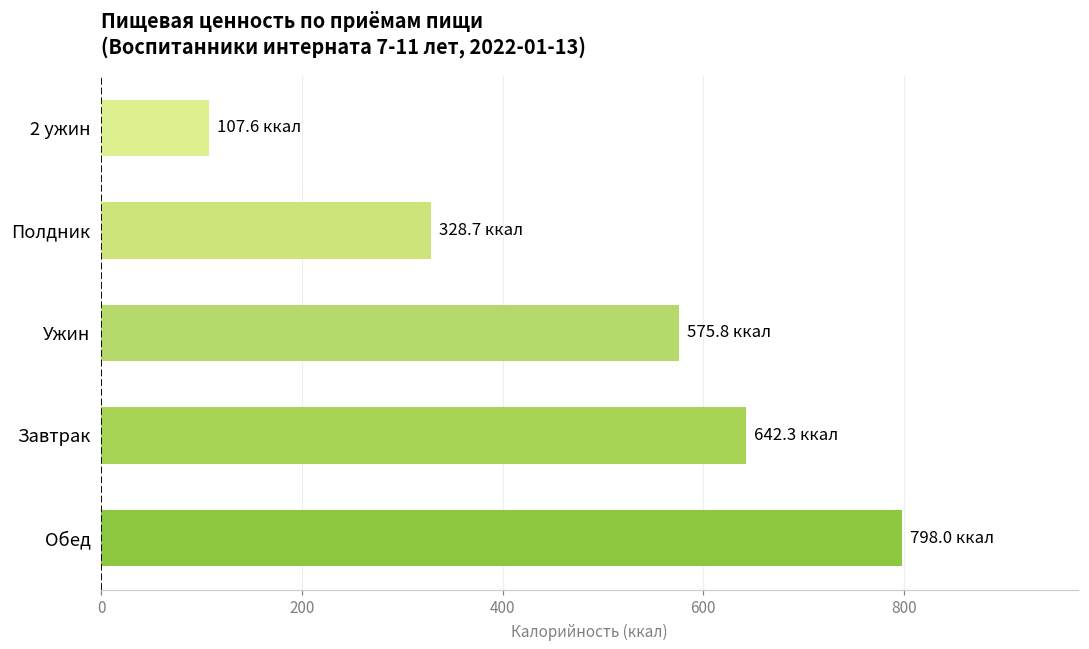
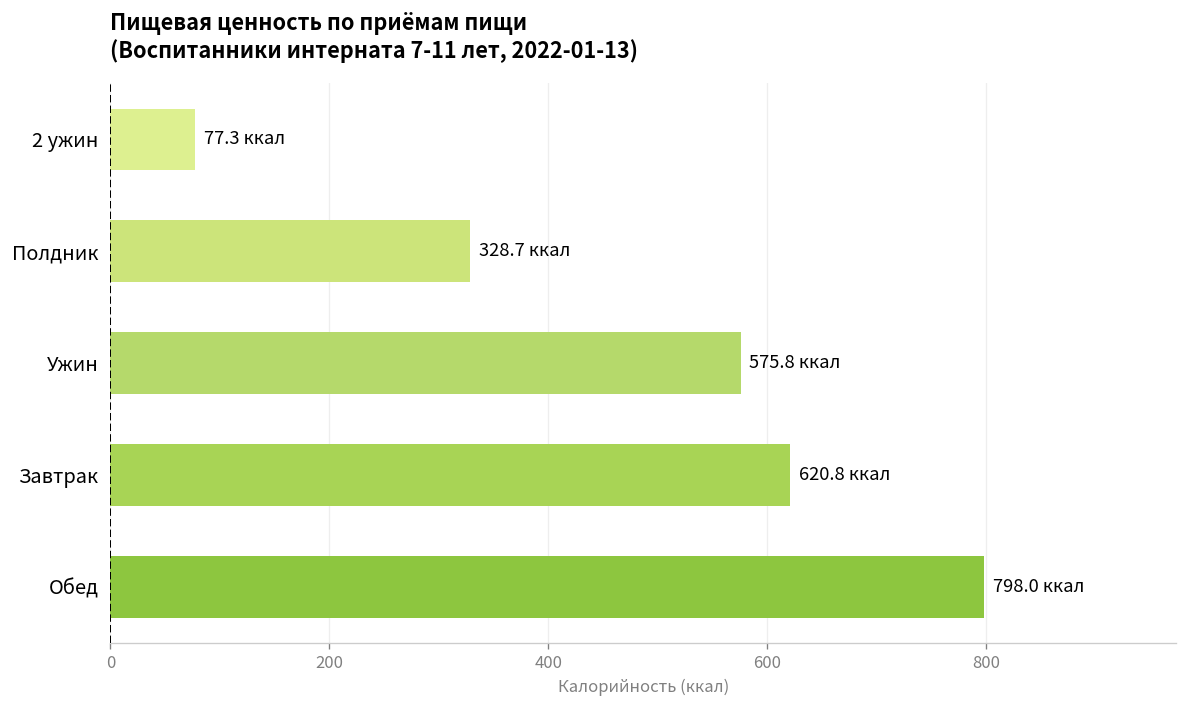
2 ужин: 107.6 -> 77.3
Завтрак: 642.3 -> 620.8
